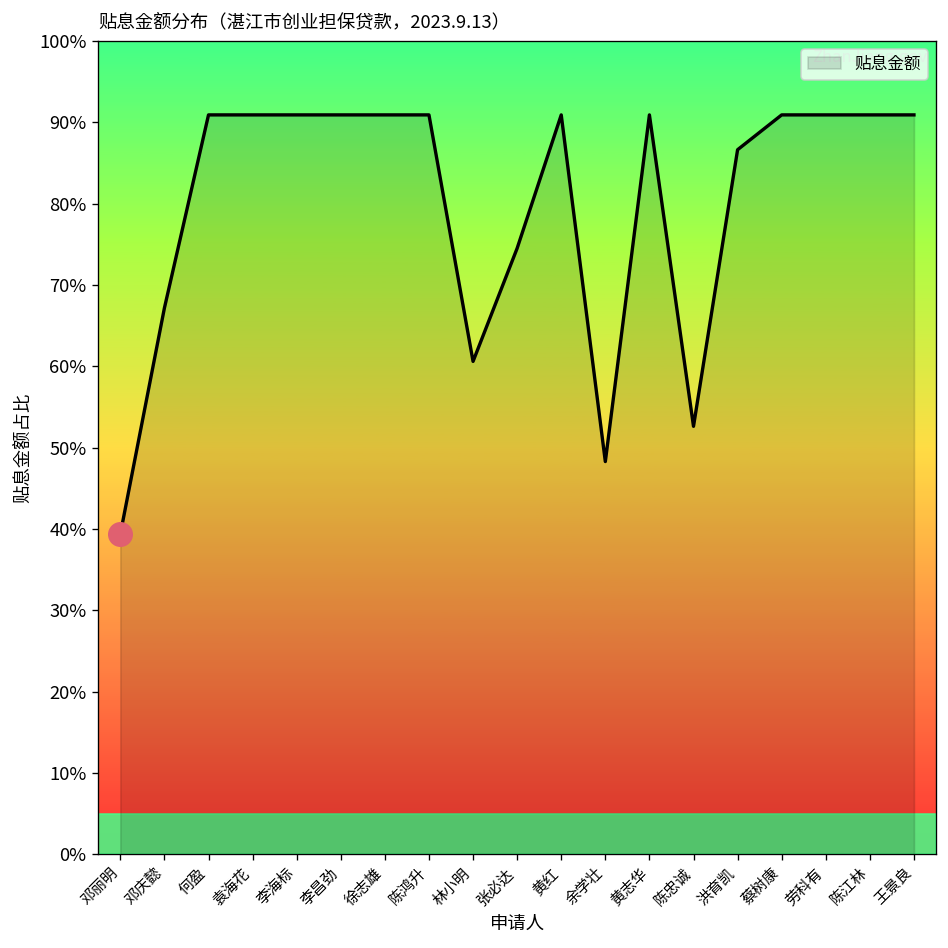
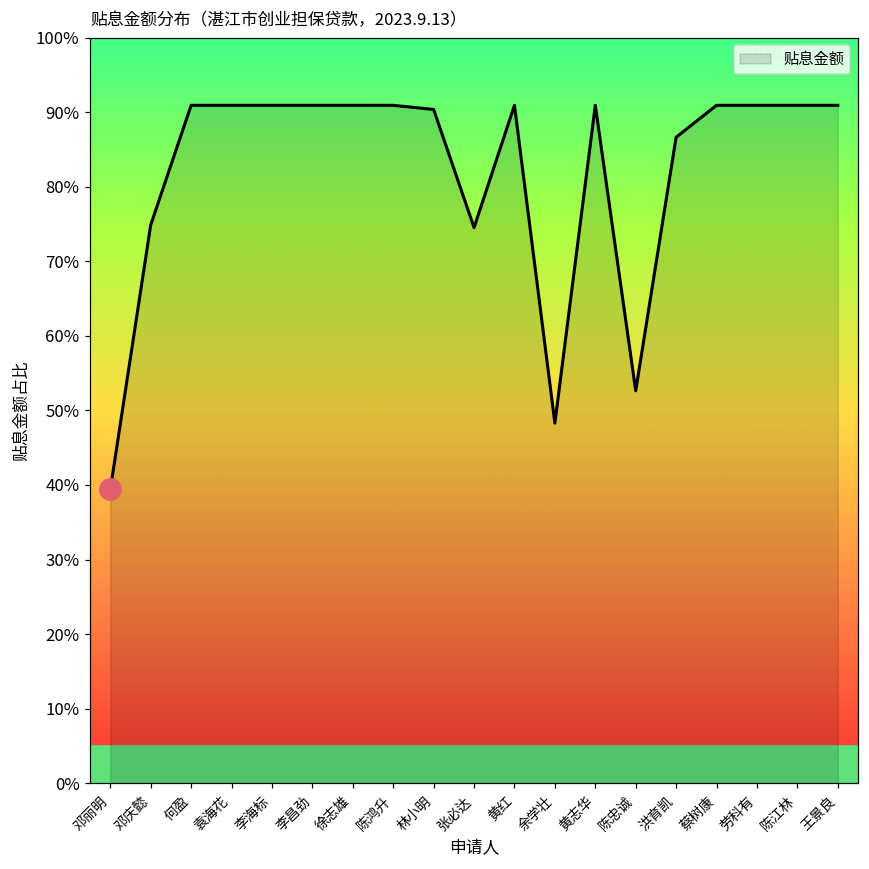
贴息金额, 邓庆懿: 67% -> 75%
贴息金额, 林小明: 61% -> 90%
